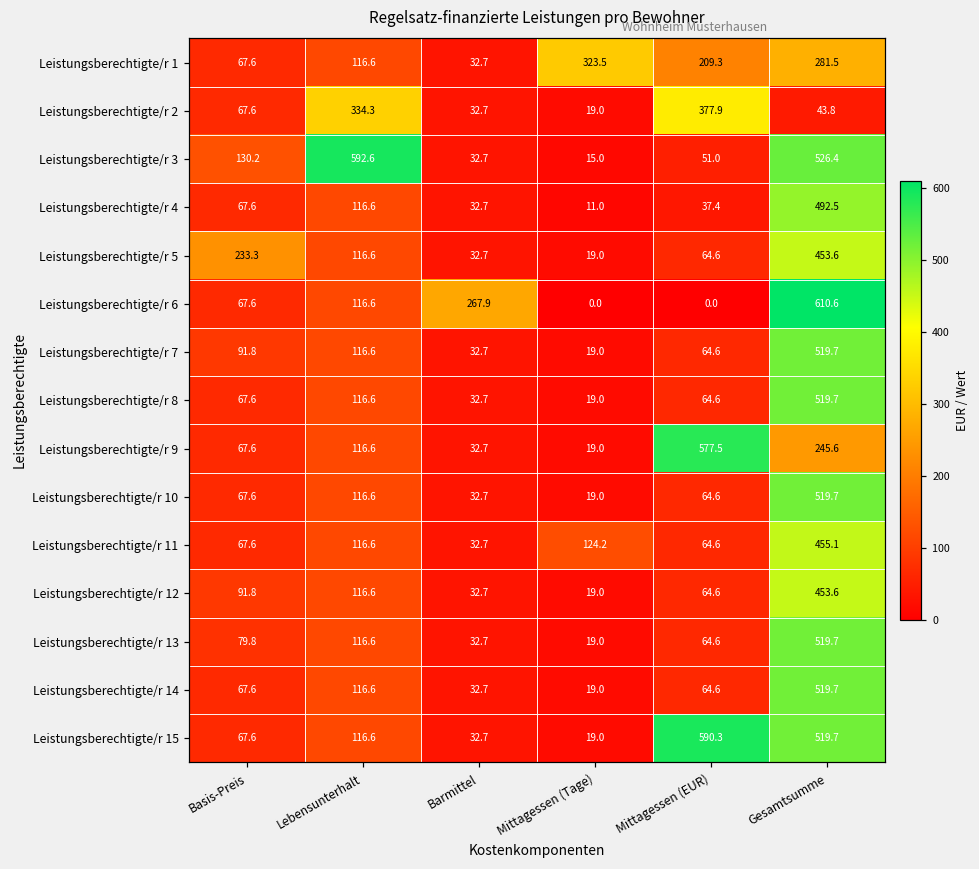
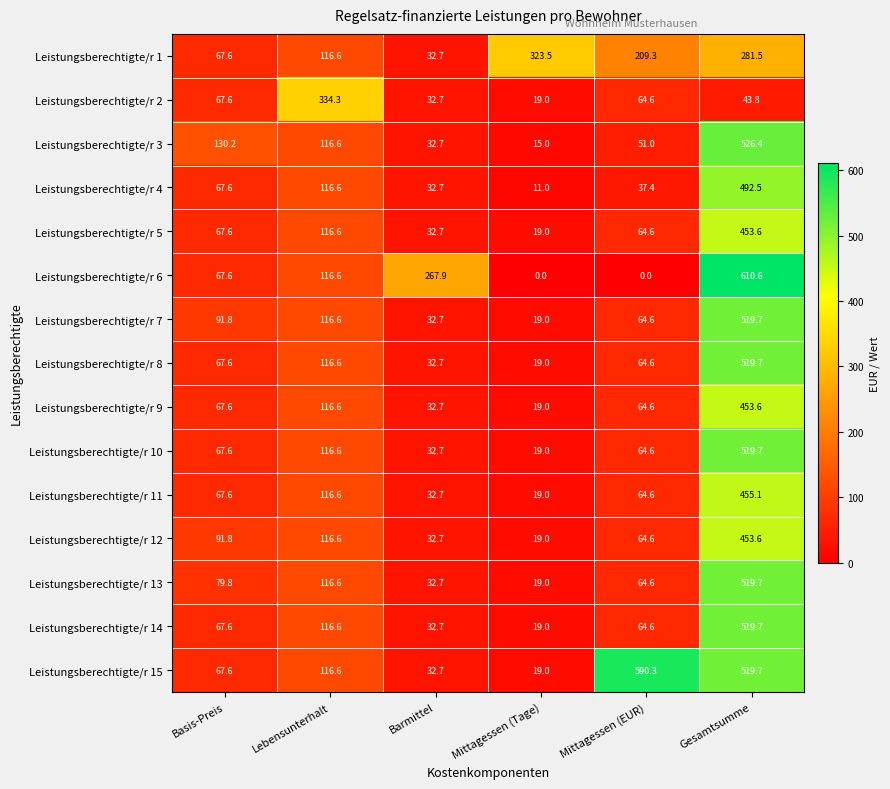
Leistungsberechtigte/r 2, Mittagessen (EUR): 377.9 -> 64.6
Leistungsberechtigte/r 3, Lebensunterhalt: 592.6 -> 116.6
Leistungsberechtigte/r 5, Basis-Preis: 233.3 -> 67.6
Leistungsberechtigte/r 9, Mittagessen (EUR): 577.5 -> 64.6
Leistungsberechtigte/r 9, Gesamtsumme: 245.6 -> 453.6
Leistungsberechtigte/r 11, Mittagessen (Tage): 124.2 -> 19.0
